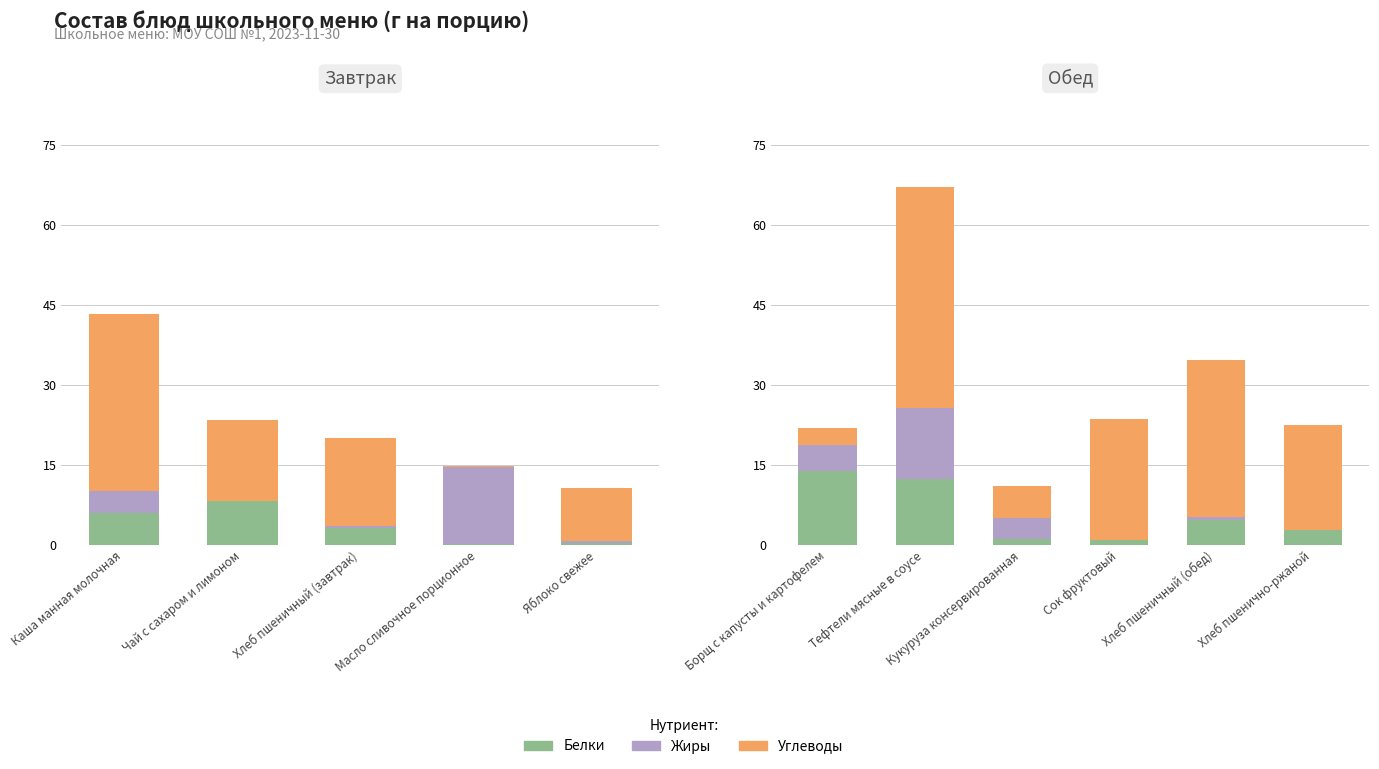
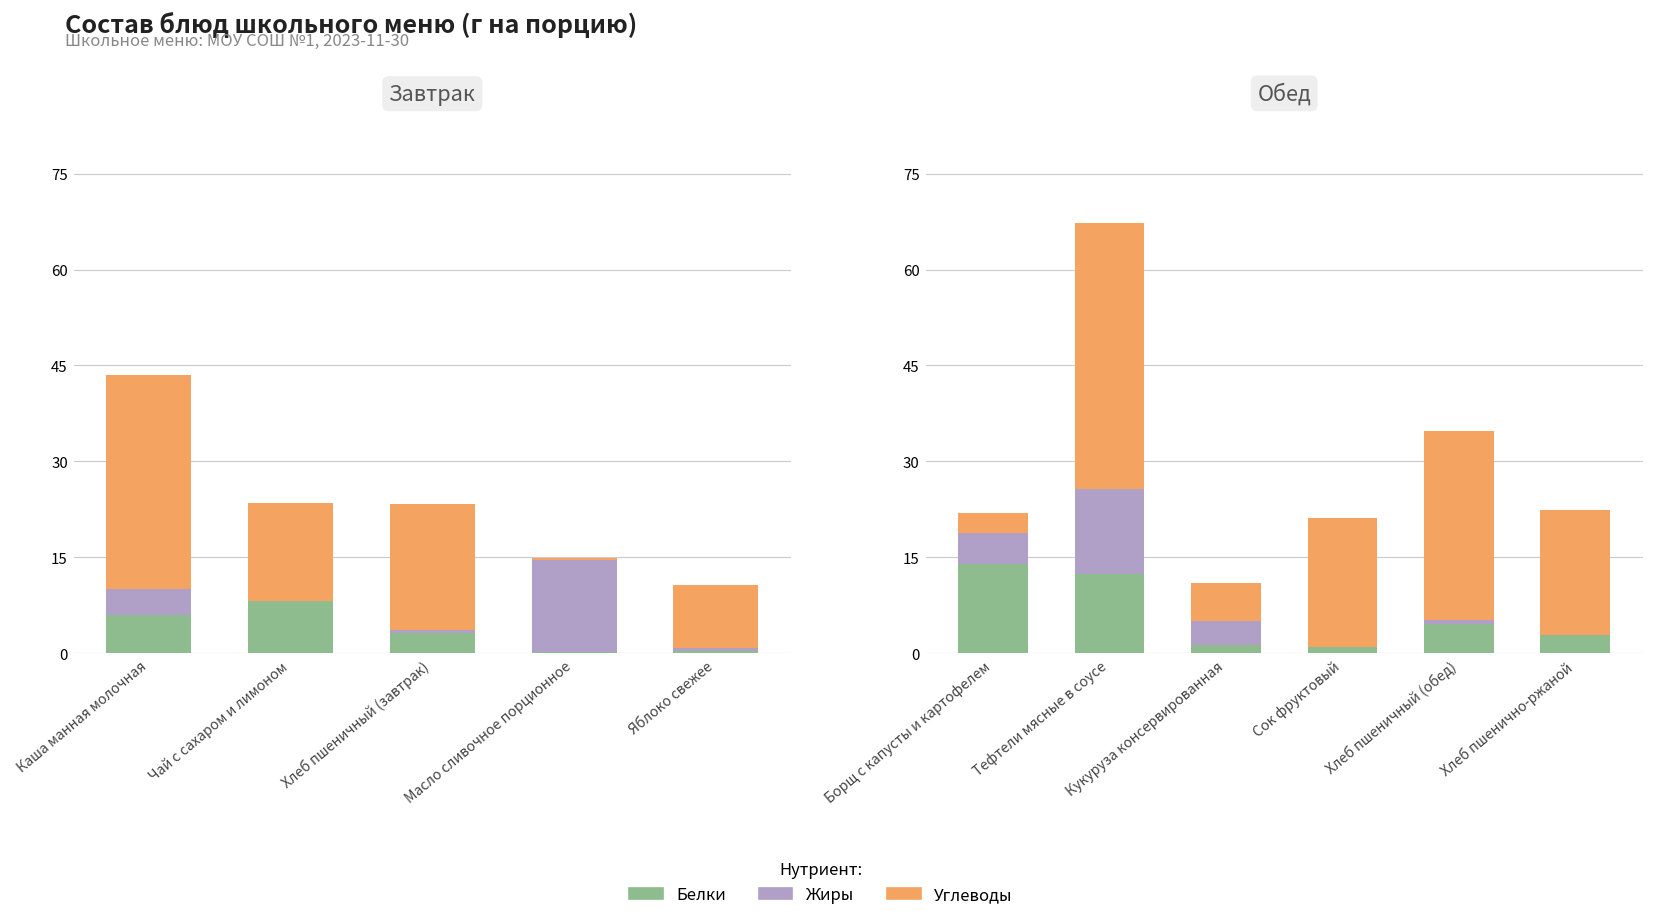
Завтрак, Углеводы, Хлеб пшеничный (завтрак): 16 -> 20
Обед, Углеводы, Сок фруктовый: 23 -> 20
